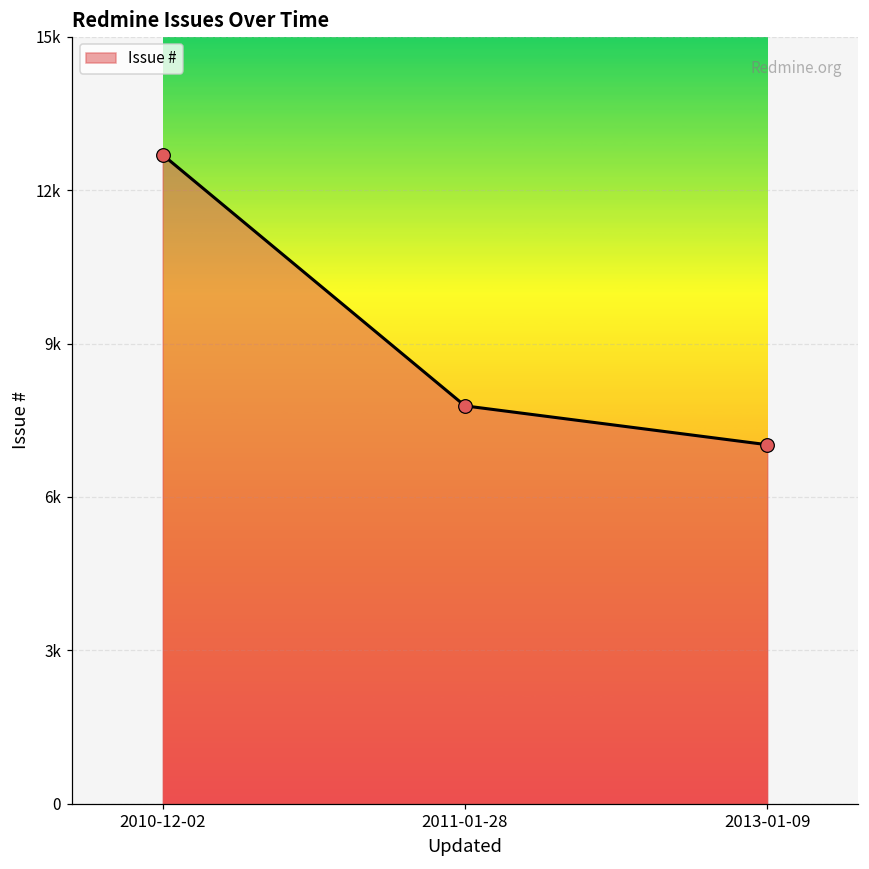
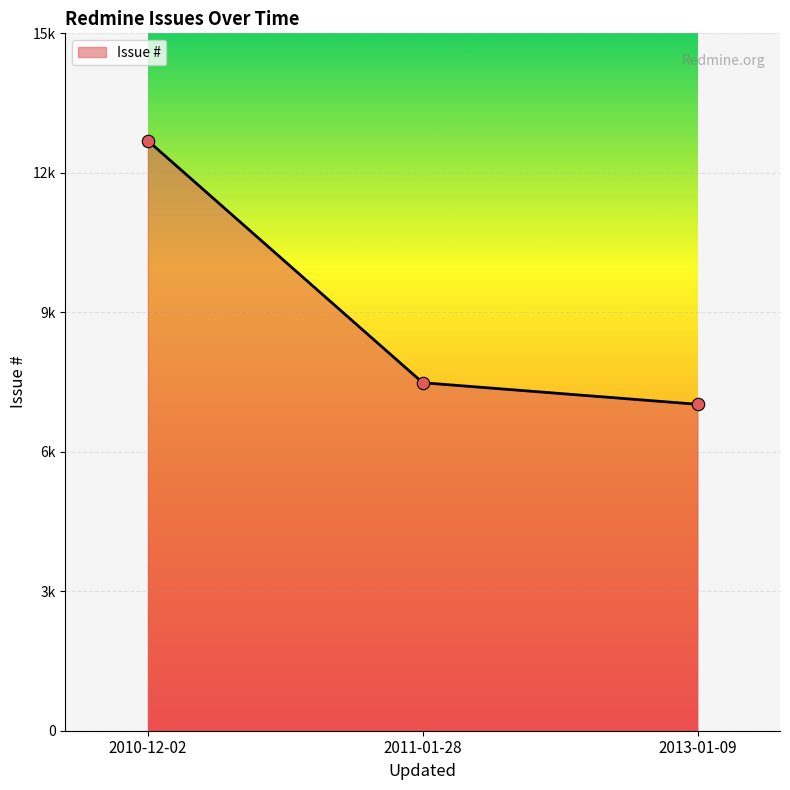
2011-01-28: 7800 -> 7500
